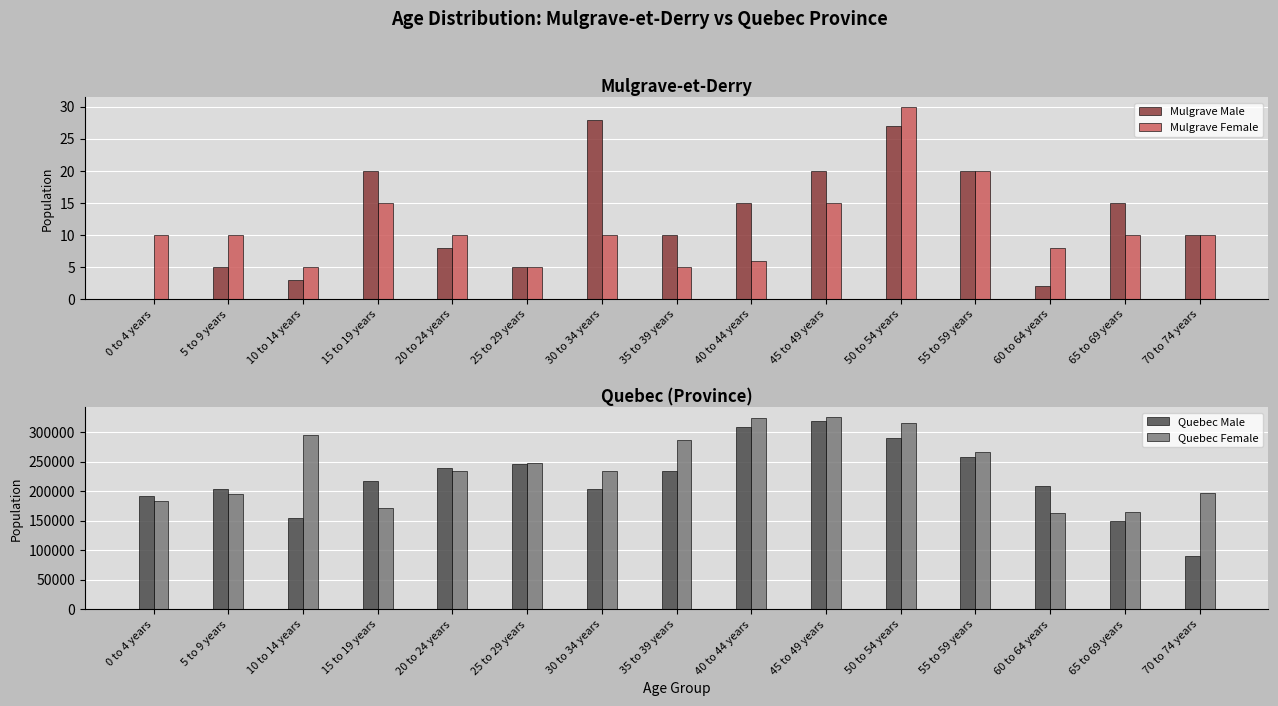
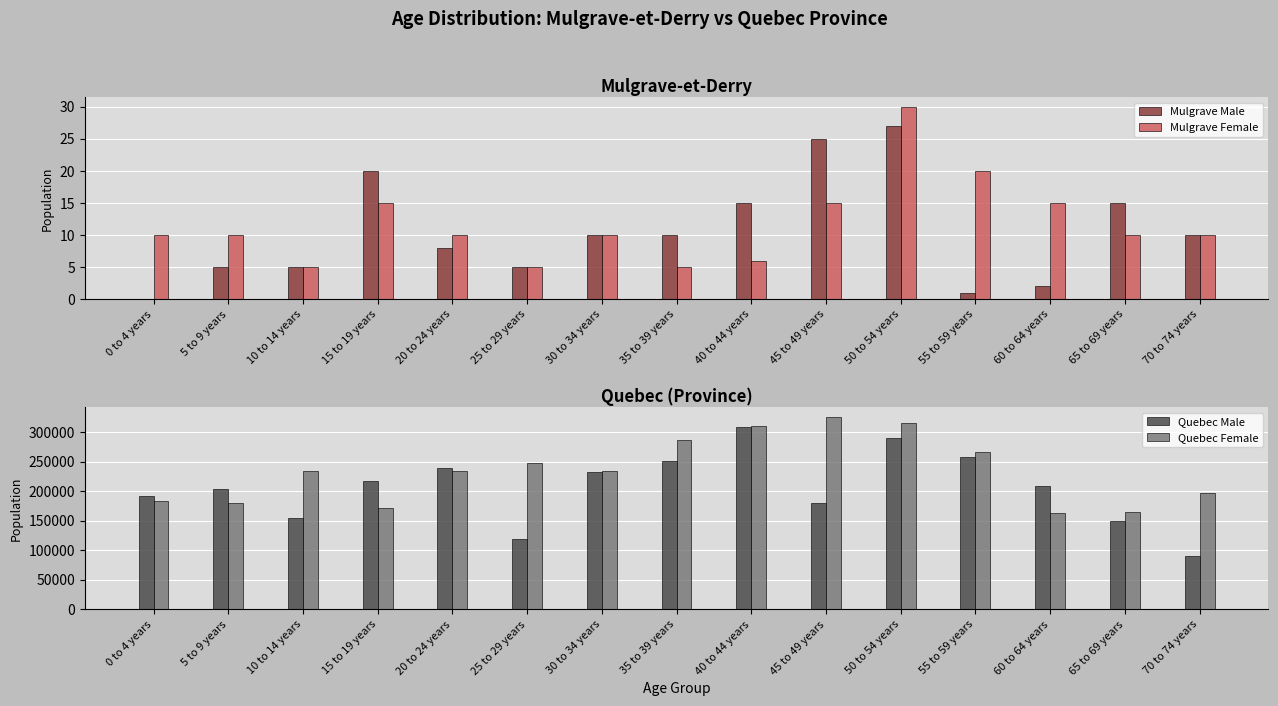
Mulgrave-et-Derry, Mulgrave Male, 10 to 14 years: 3 -> 5
Mulgrave-et-Derry, Mulgrave Male, 30 to 34 years: 28 -> 10
Mulgrave-et-Derry, Mulgrave Male, 45 to 49 years: 20 -> 25
Mulgrave-et-Derry, Mulgrave Male, 55 to 59 years: 20 -> 1
Mulgrave-et-Derry, Mulgrave Female, 60 to 64 years: 8 -> 15
Quebec (Province), Quebec Female, 5 to 9 years: 200000 -> 180000
Quebec (Province), Quebec Female, 10 to 14 years: 300000 -> 230000
Quebec (Province), Quebec Male, 25 to 29 years: 250000 -> 120000
Quebec (Province), Quebec Male, 30 to 34 years: 200000 -> 230000
Quebec (Province), Quebec Male, 35 to 39 years: 230000 -> 250000
Quebec (Province), Quebec Female, 40 to 44 years: 320000 -> 310000
Quebec (Province), Quebec Male, 45 to 49 years: 320000 -> 180000
